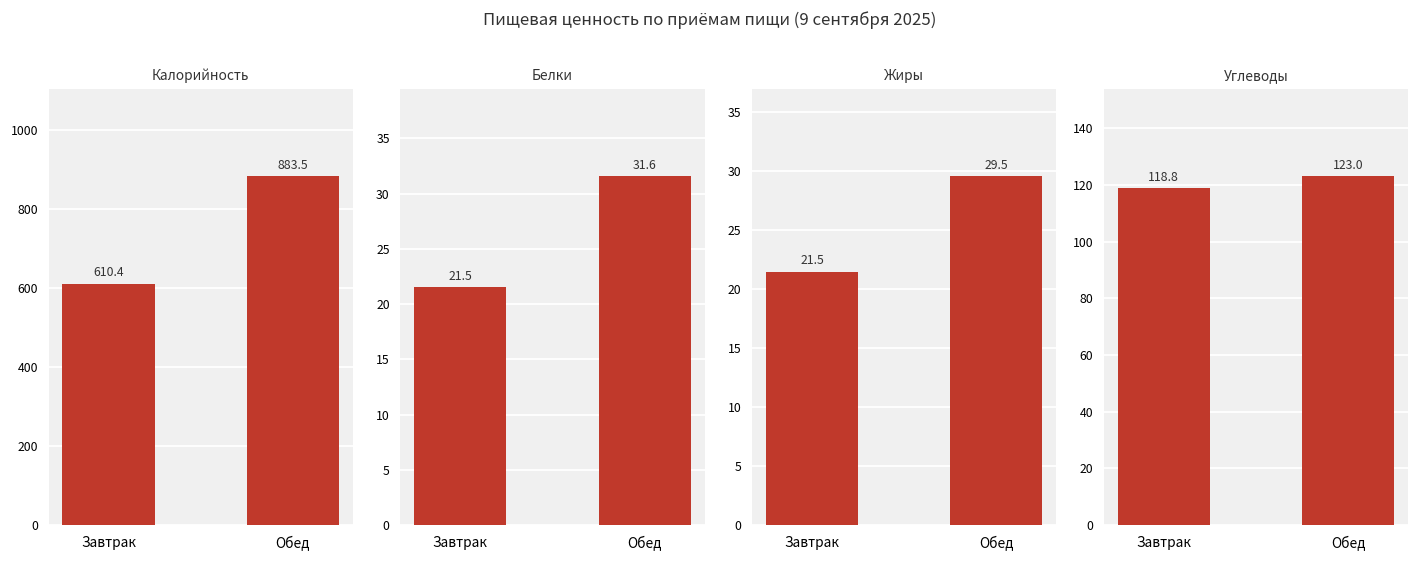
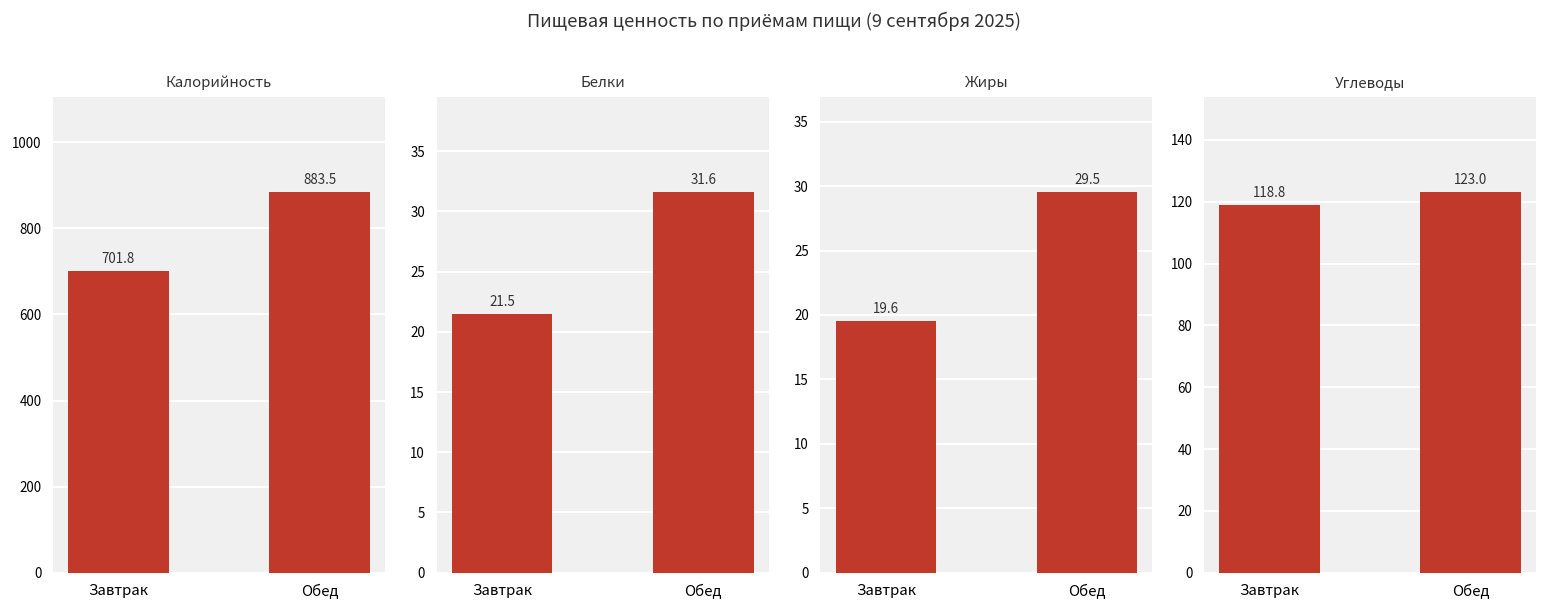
Калорийность, Завтрак: 610.4 -> 701.8
Жиры, Завтрак: 21.5 -> 19.6
